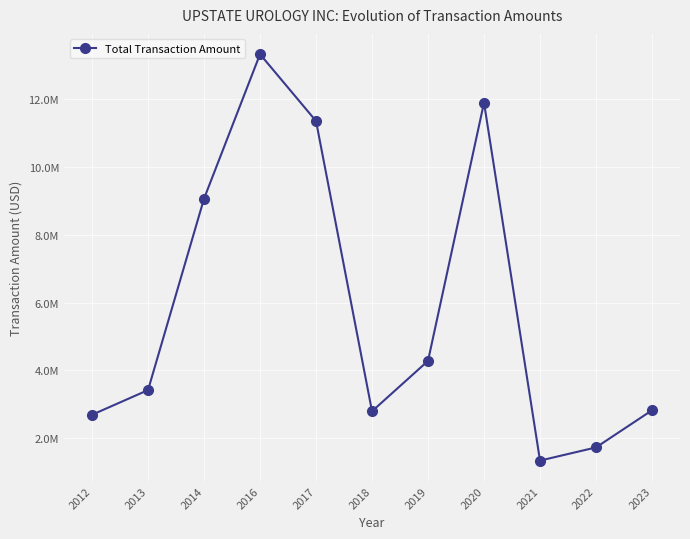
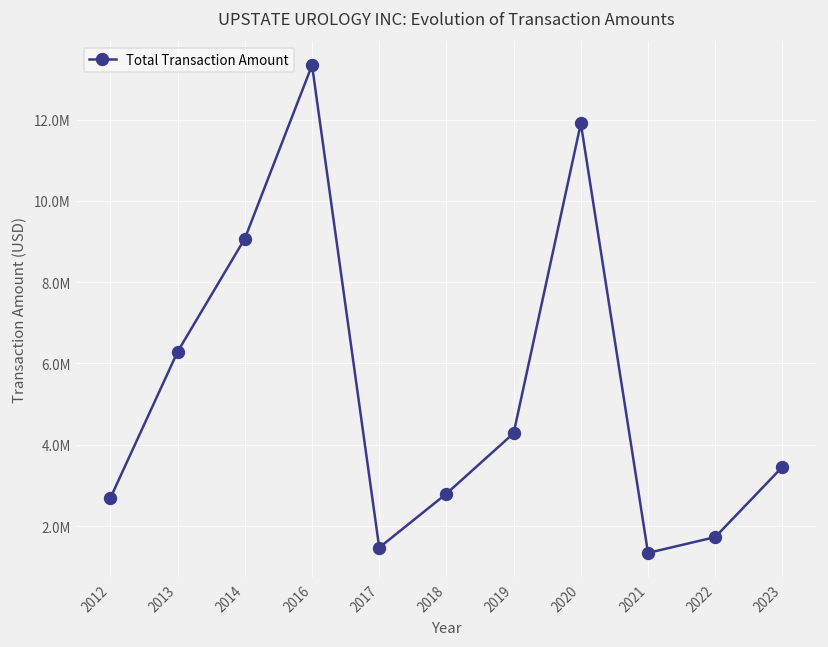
2013: 3400000 -> 6300000
2017: 11400000 -> 1500000
2023: 2800000 -> 3500000
